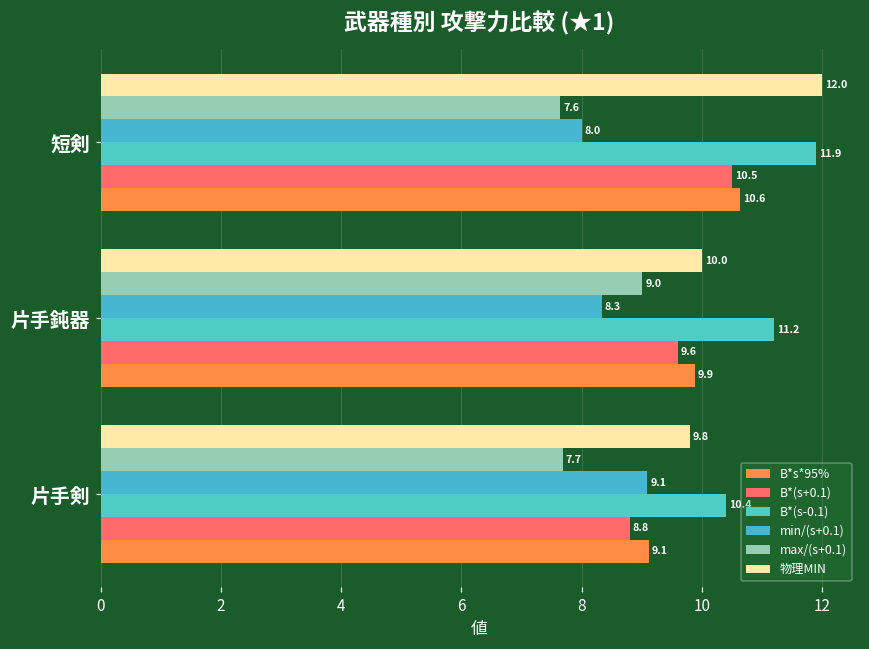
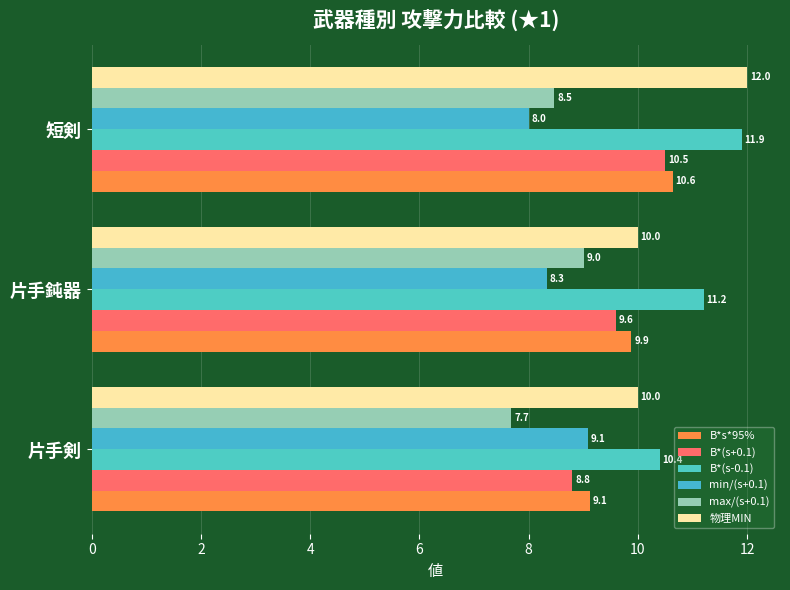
max/(s+0.1), 短剣: 7.6 -> 8.5
物理MIN, 片手剣: 9.8 -> 10.0
